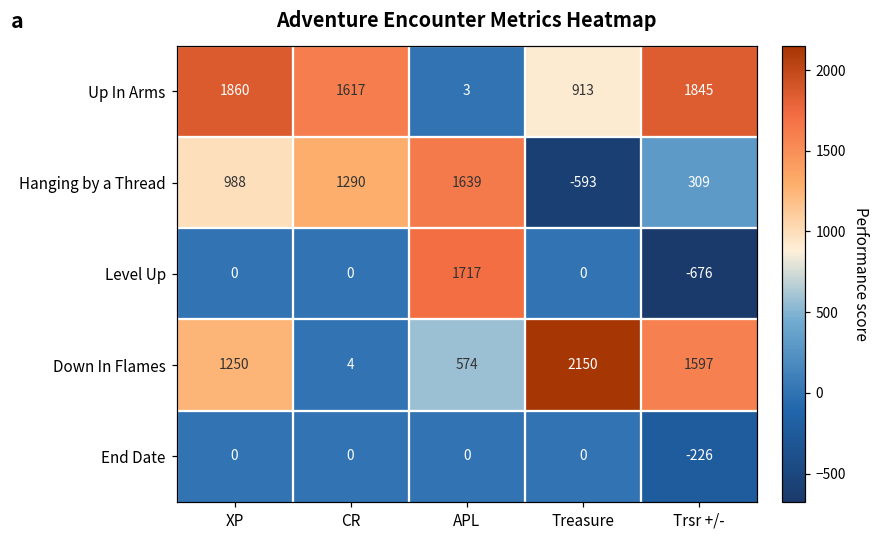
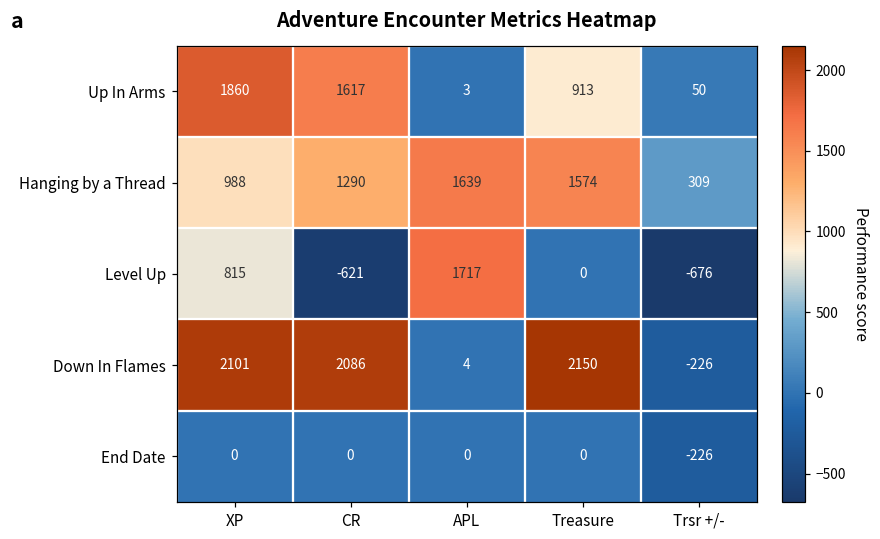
Up In Arms, Trsr +/-: 1845 -> 50
Hanging by a Thread, Treasure: -593 -> 1574
Level Up, XP: 0 -> 815
Level Up, CR: 0 -> -621
Down In Flames, XP: 1250 -> 2101
Down In Flames, CR: 4 -> 2086
Down In Flames, APL: 574 -> 4
Down In Flames, Trsr +/-: 1597 -> -226
